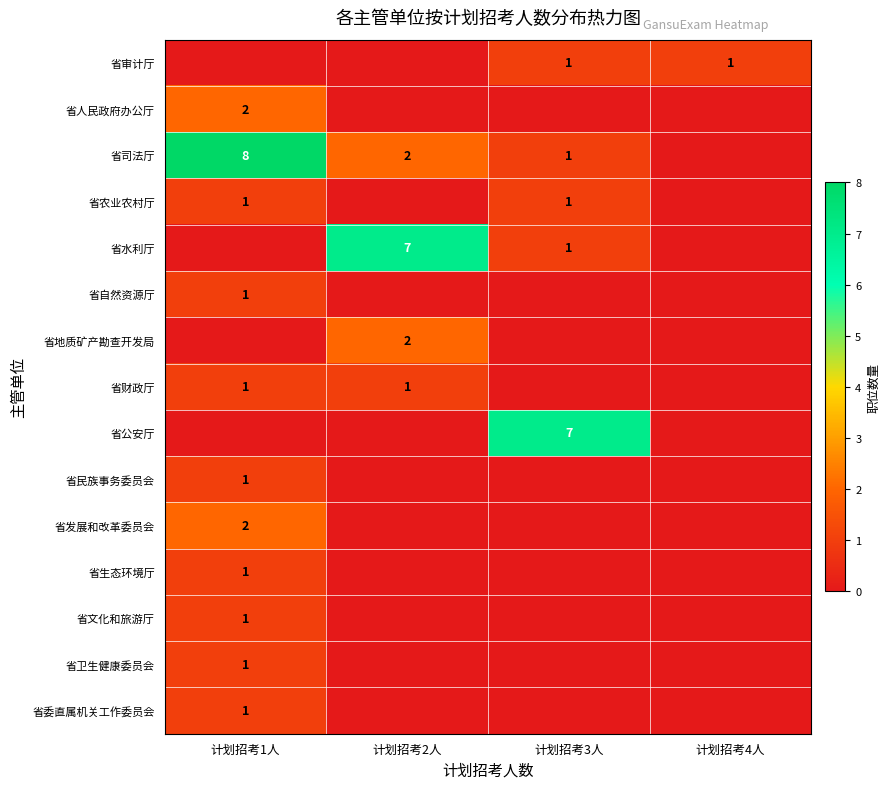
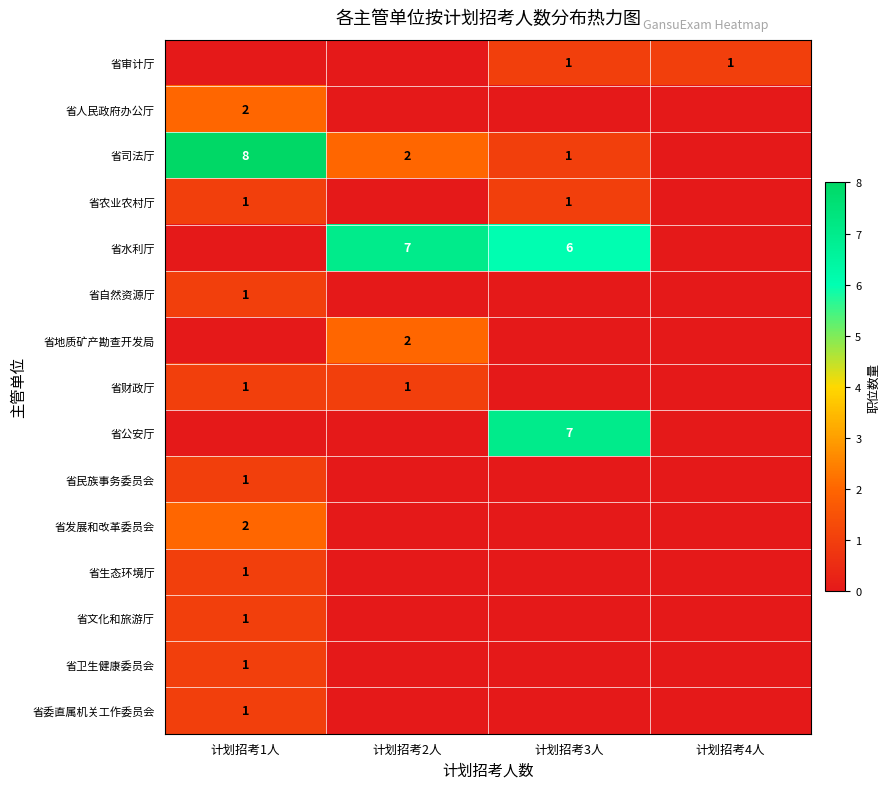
省水利厅, 计划招考3人: 1 -> 6
